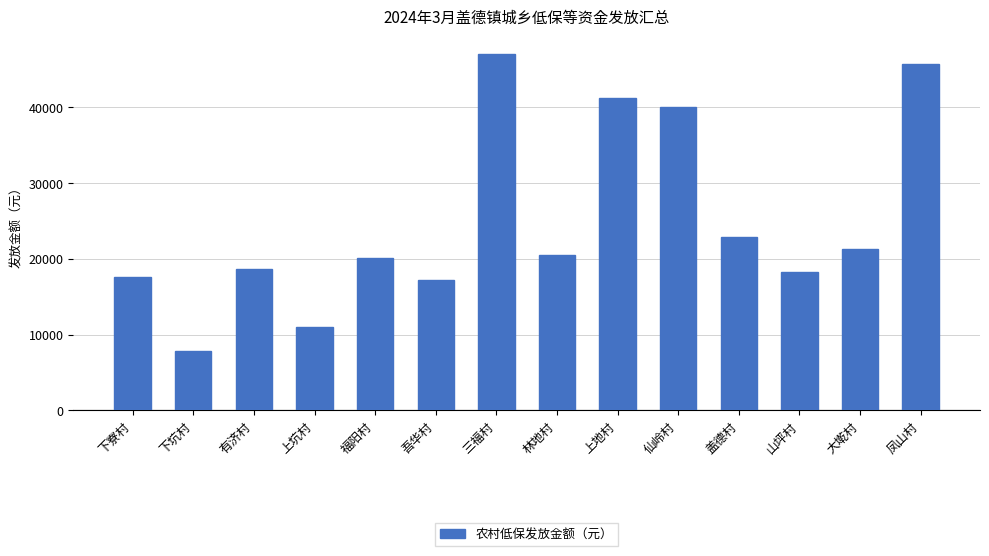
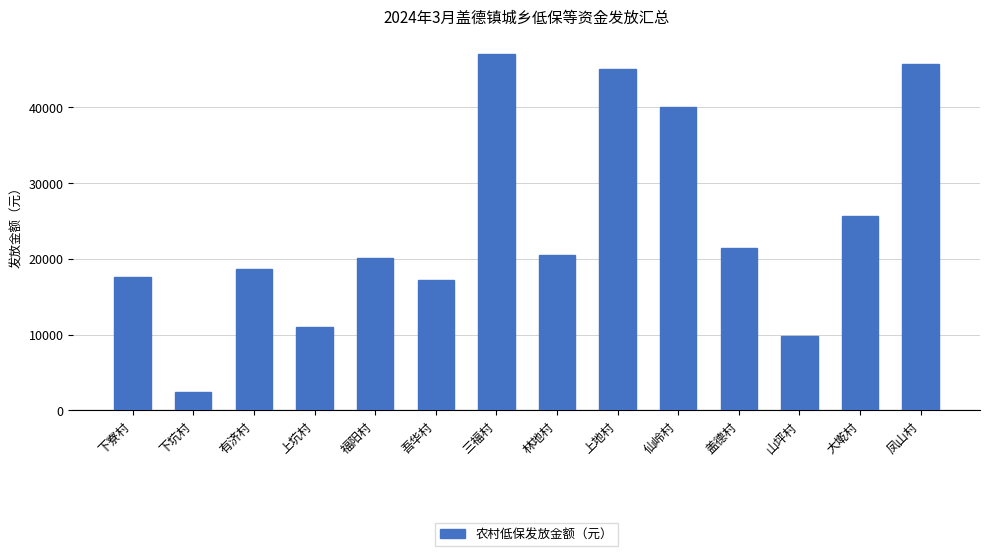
下坑村: 8000 -> 2000
上地村: 41000 -> 45000
盖德村: 23000 -> 21000
山坪村: 18000 -> 10000
大墘村: 21000 -> 26000
